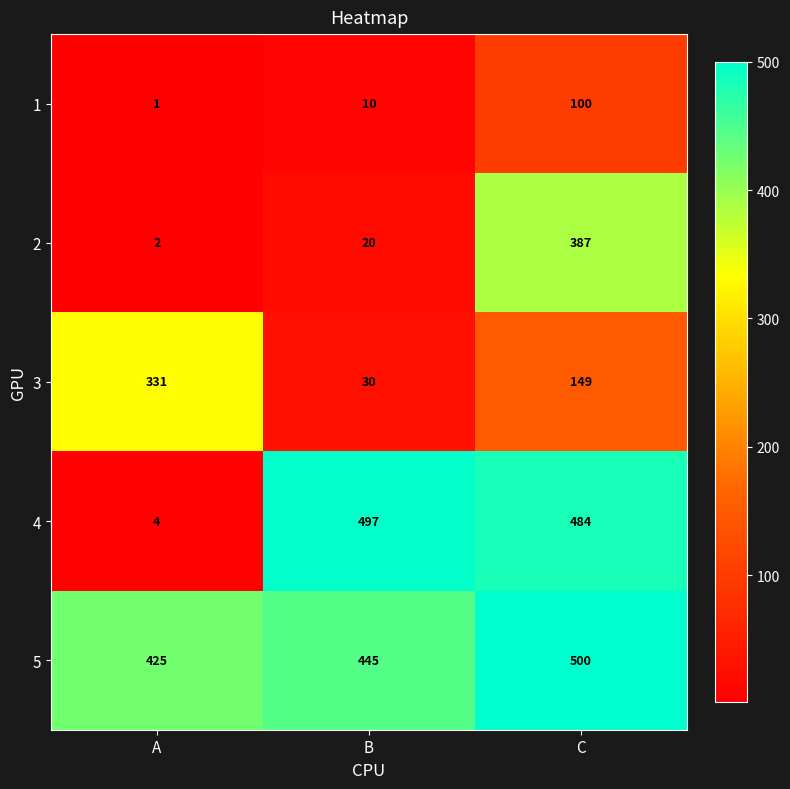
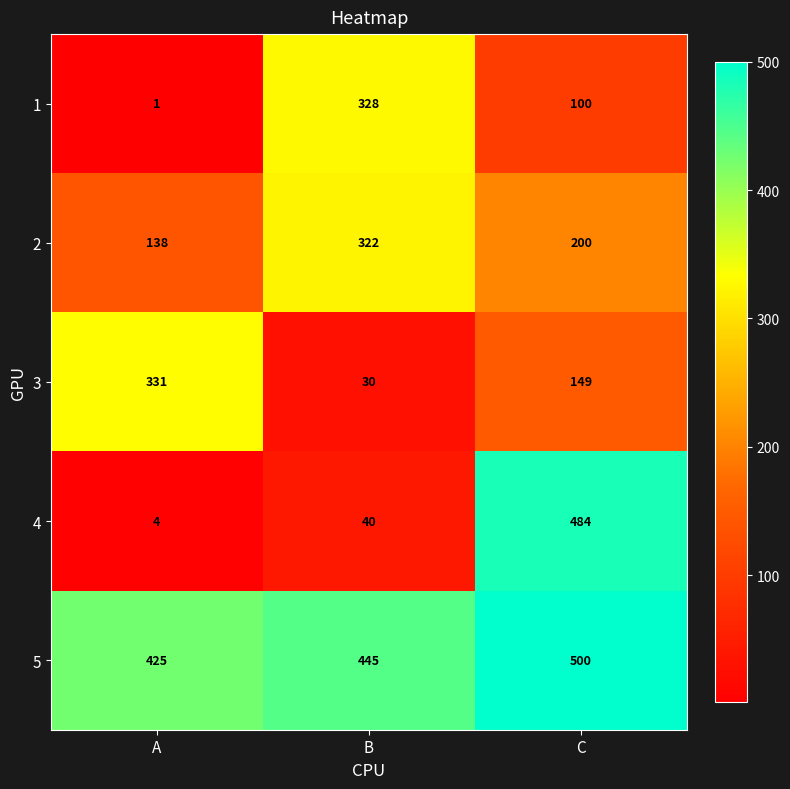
1, B: 10 -> 328
2, A: 2 -> 138
2, B: 20 -> 322
2, C: 387 -> 200
4, B: 497 -> 40
